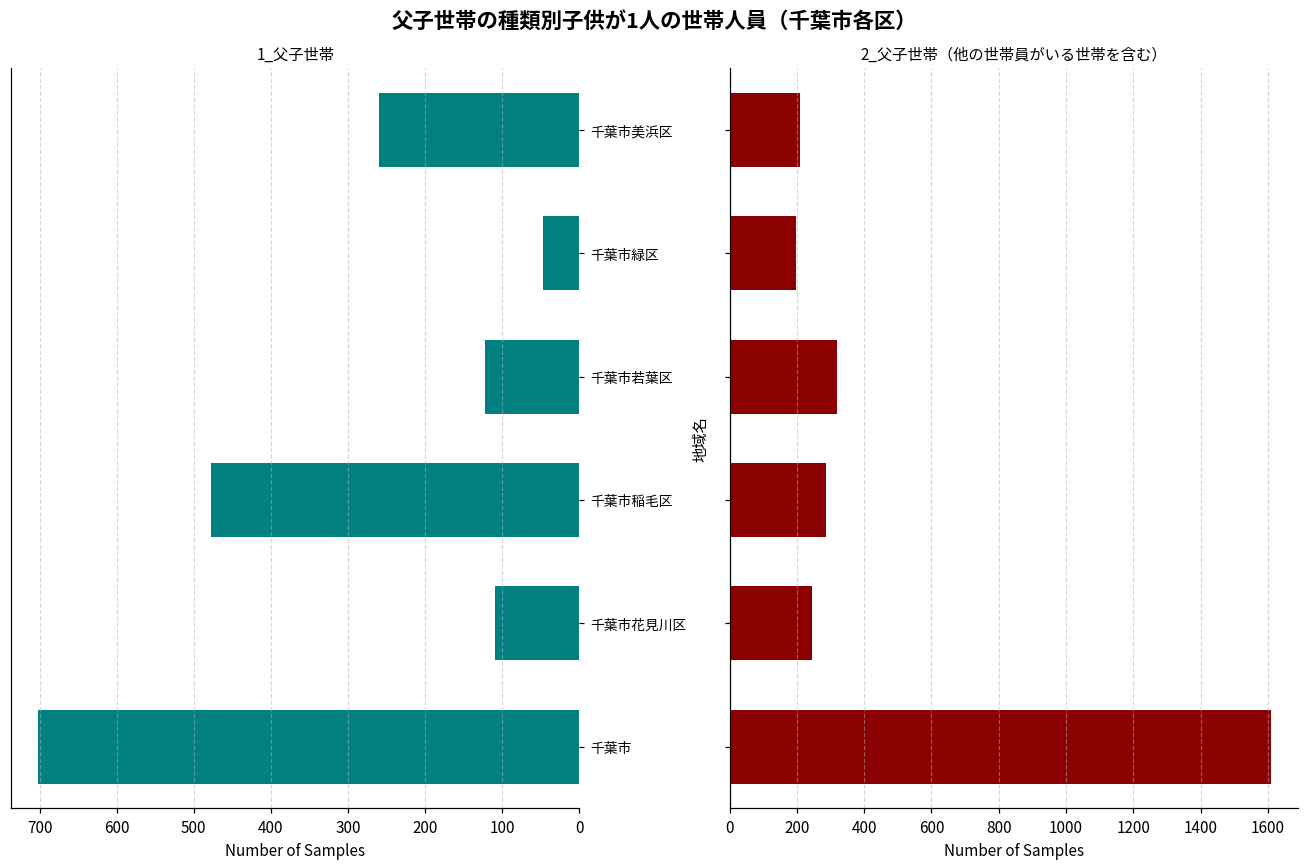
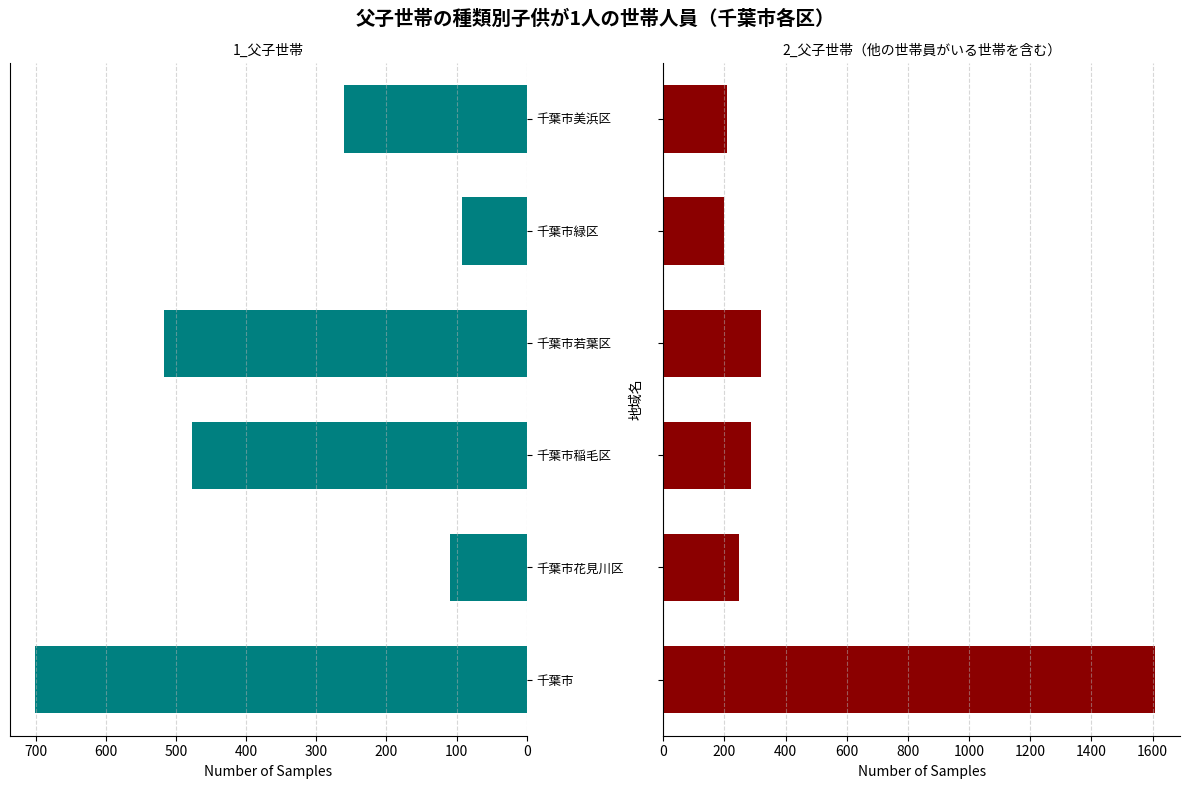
1_父子世帯, 千葉市緑区: 50 -> 90
1_父子世帯, 千葉市若葉区: 120 -> 520
